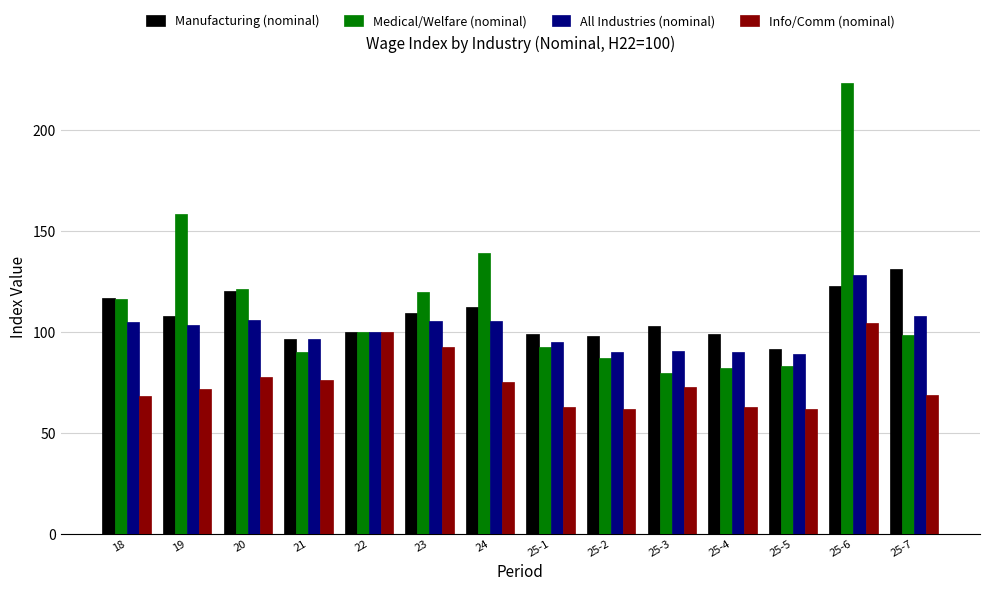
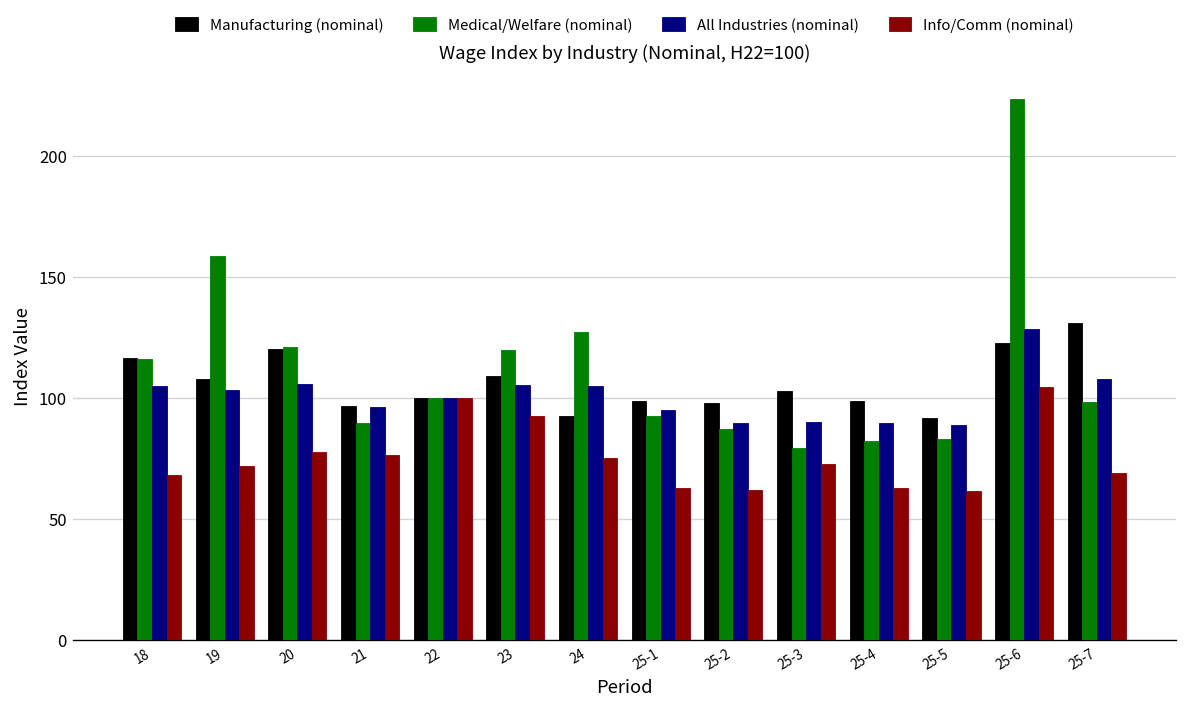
Manufacturing (nominal), 24: 112 -> 93
Medical/Welfare (nominal), 24: 139 -> 127
